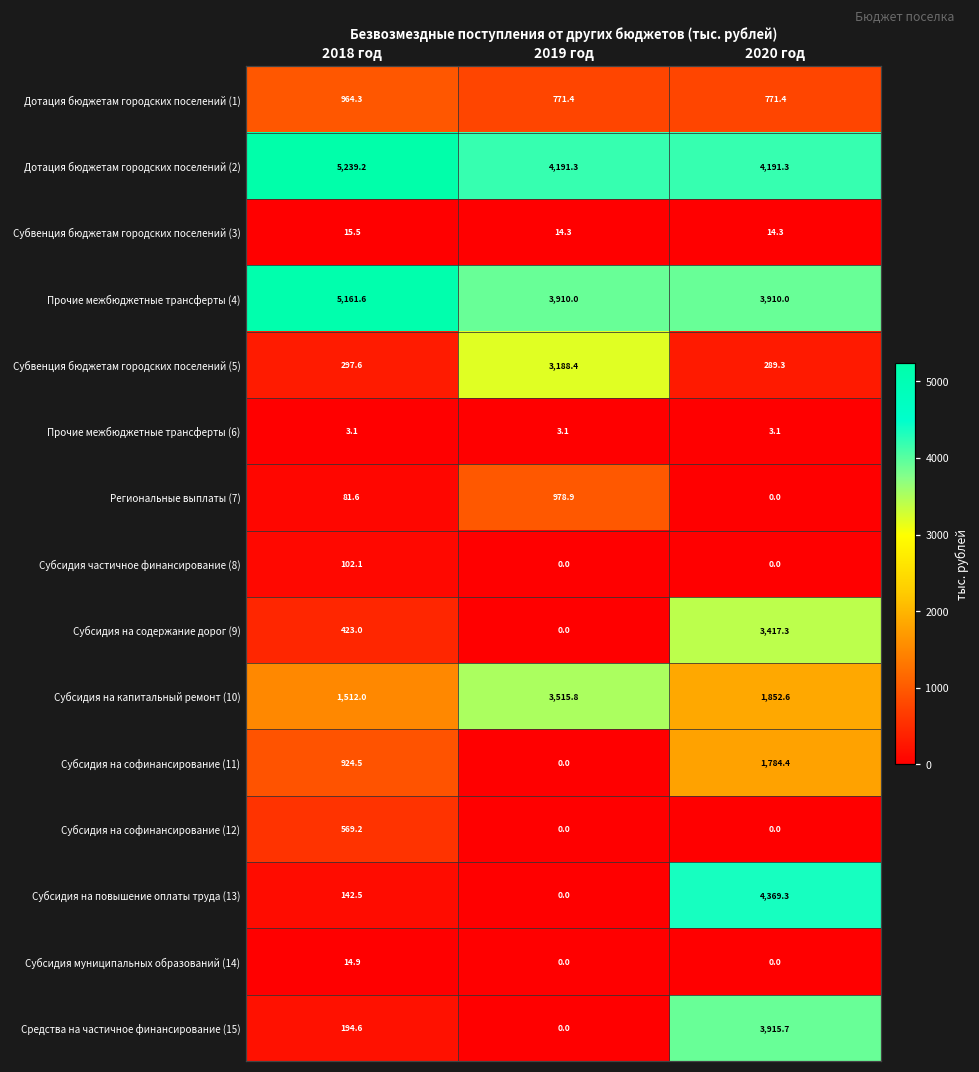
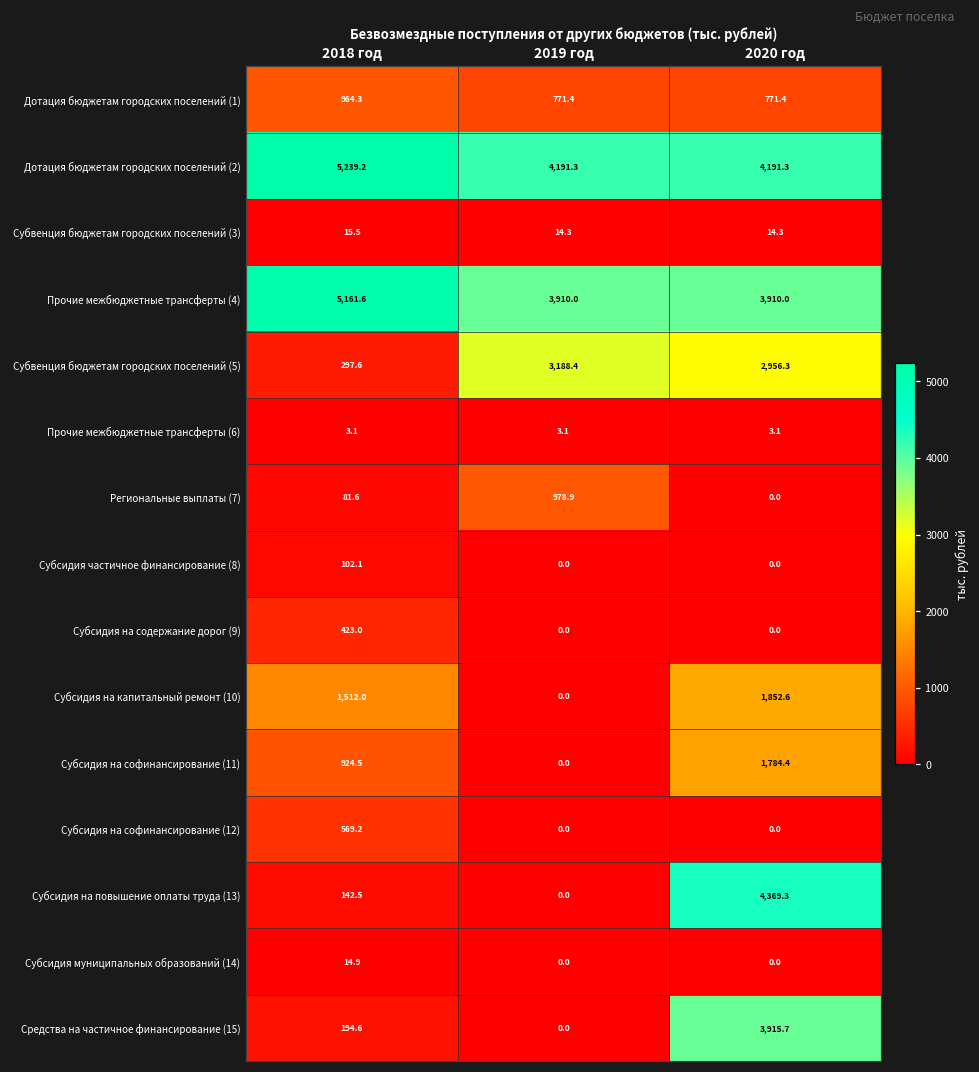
Субвенция бюджетам городских поселений (5), 2020 год: 289.3 -> 2,956.3
Субсидия на содержание дорог (9), 2020 год: 3,417.3 -> 0.0
Субсидия на капитальный ремонт (10), 2019 год: 3,515.8 -> 0.0
